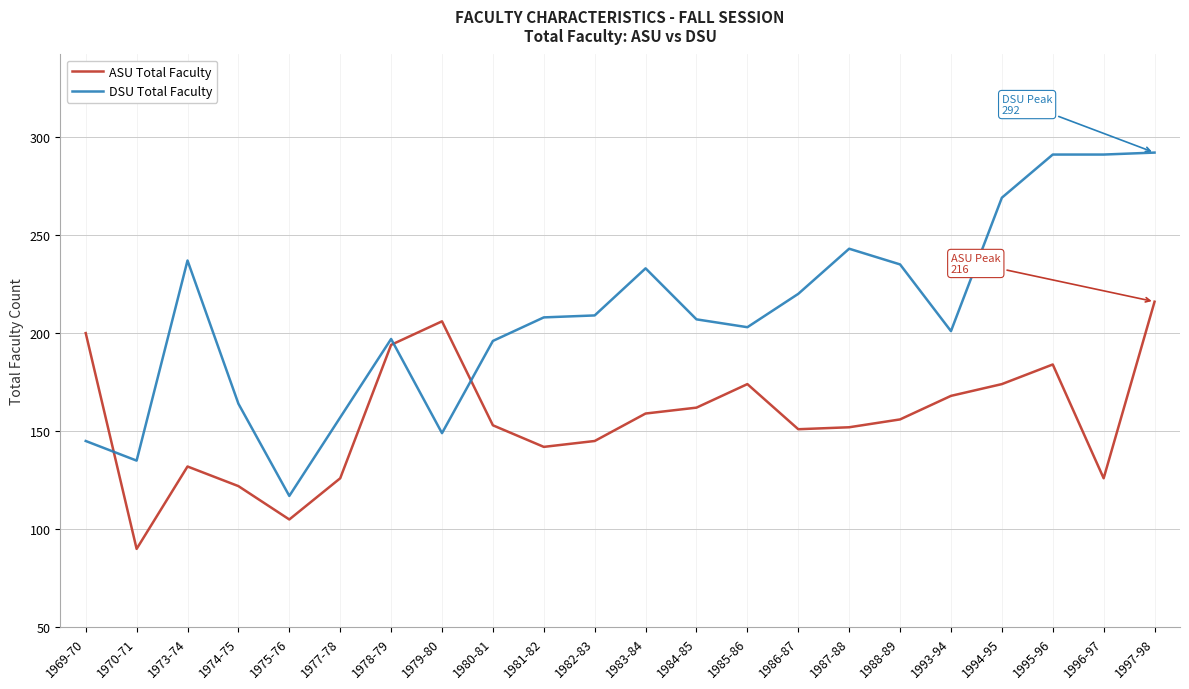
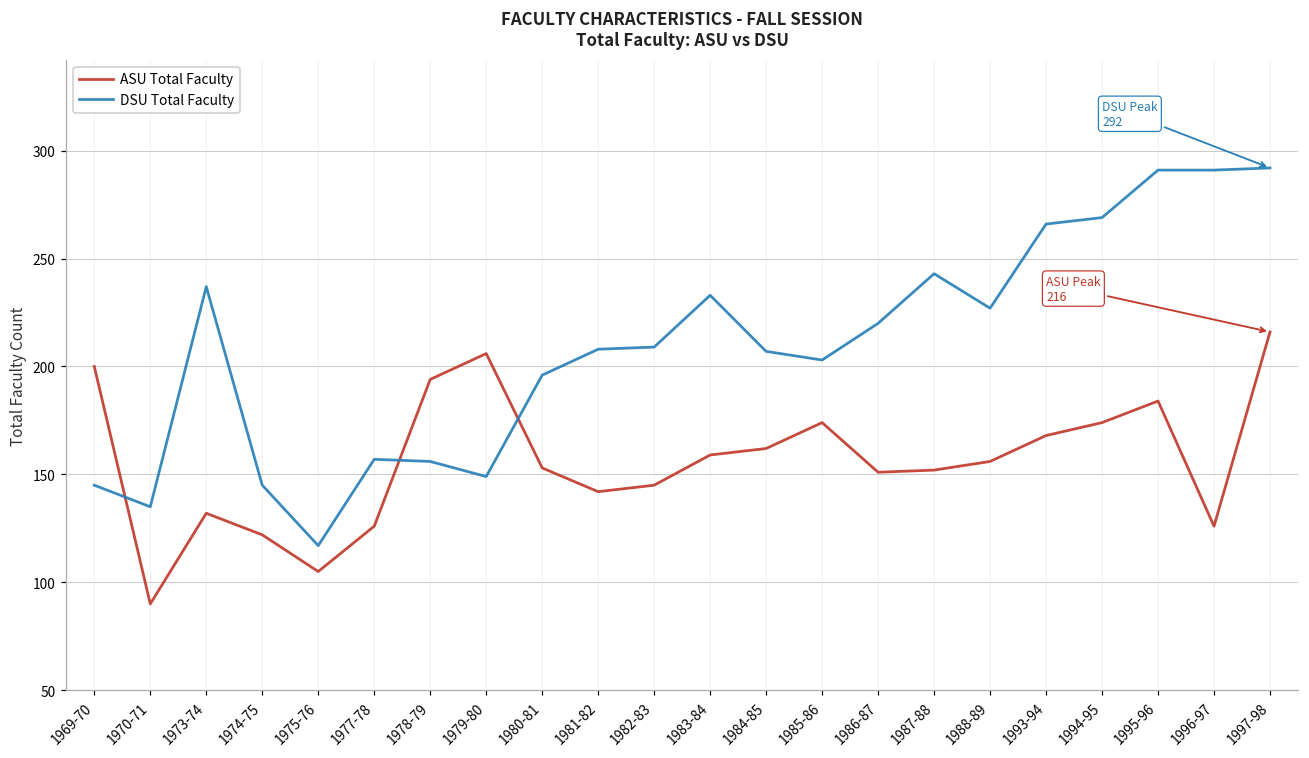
DSU Total Faculty, 1974-75: 164 -> 145
DSU Total Faculty, 1978-79: 197 -> 156
DSU Total Faculty, 1988-89: 235 -> 227
DSU Total Faculty, 1993-94: 201 -> 266
